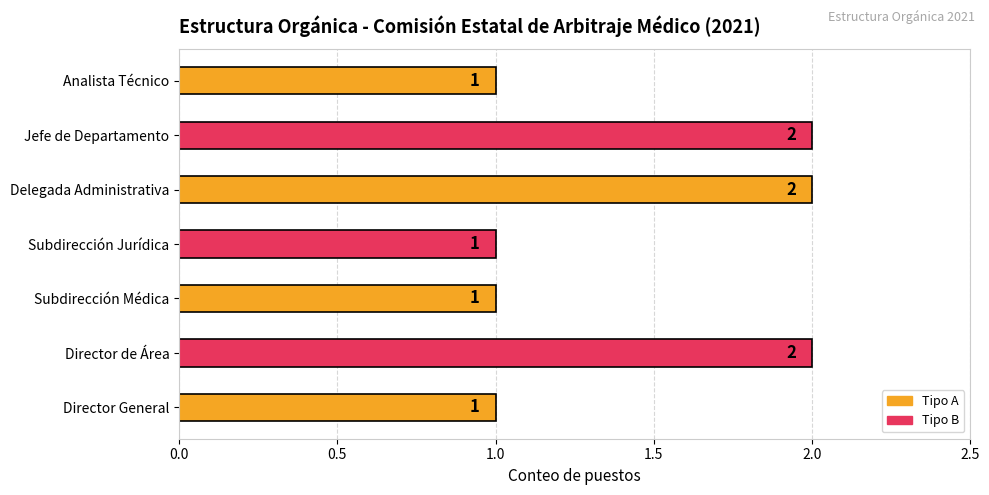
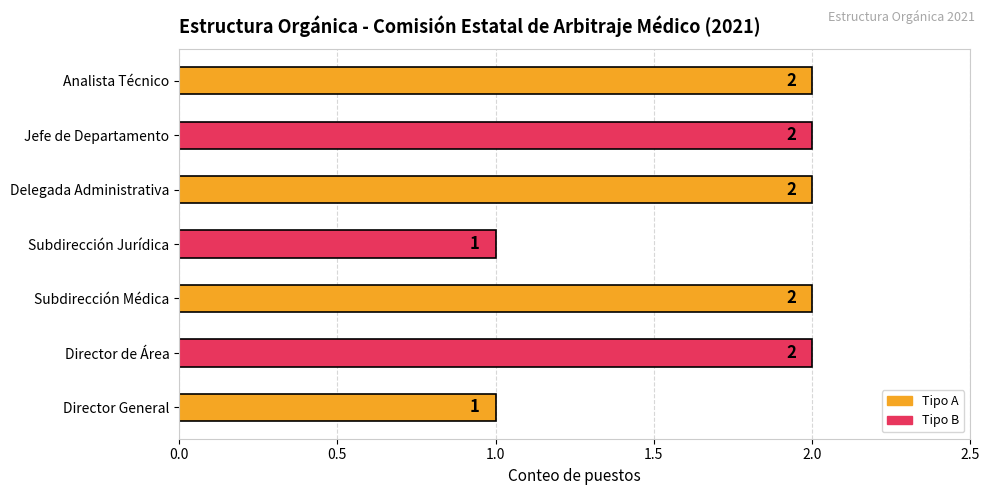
Analista Técnico: 1 -> 2
Subdirección Médica: 1 -> 2
